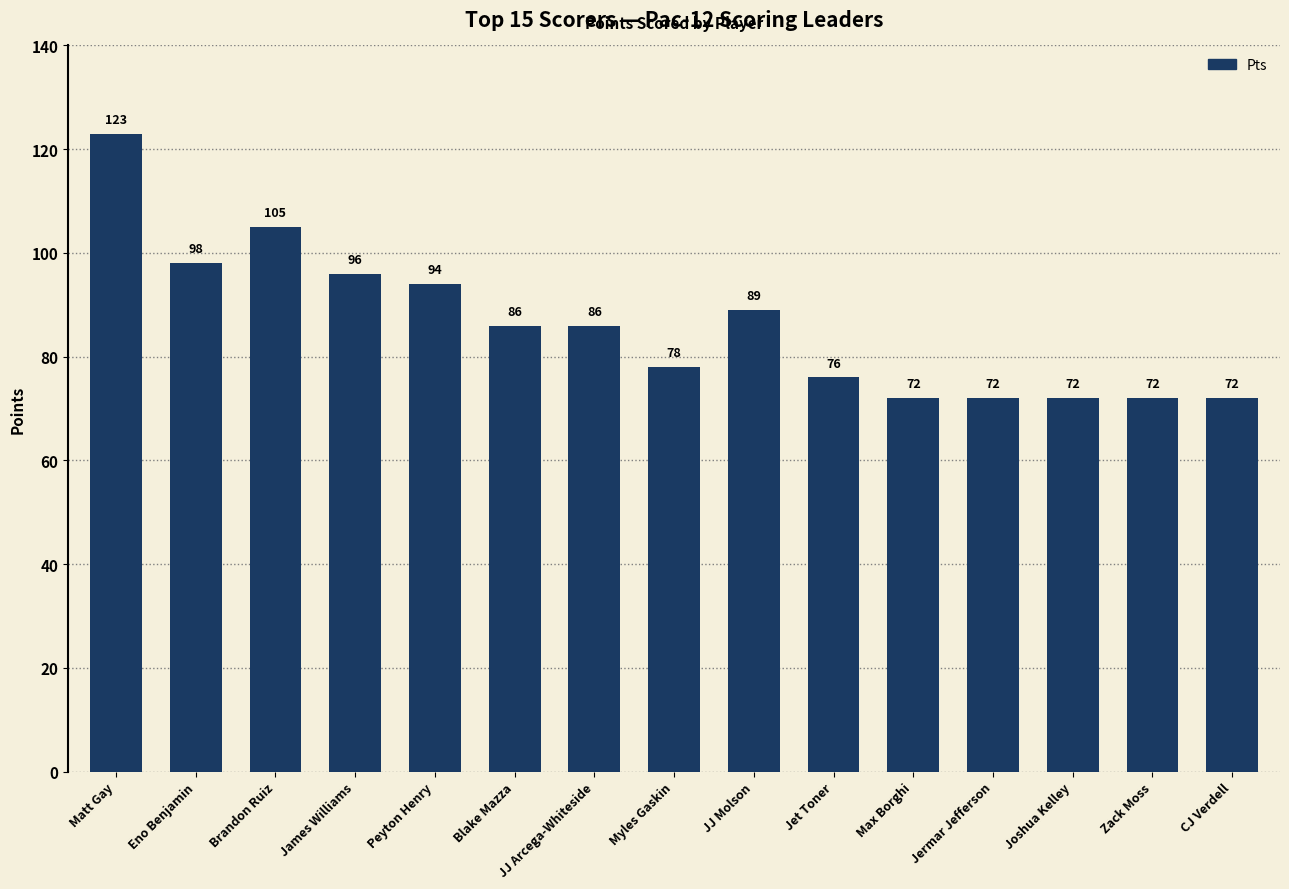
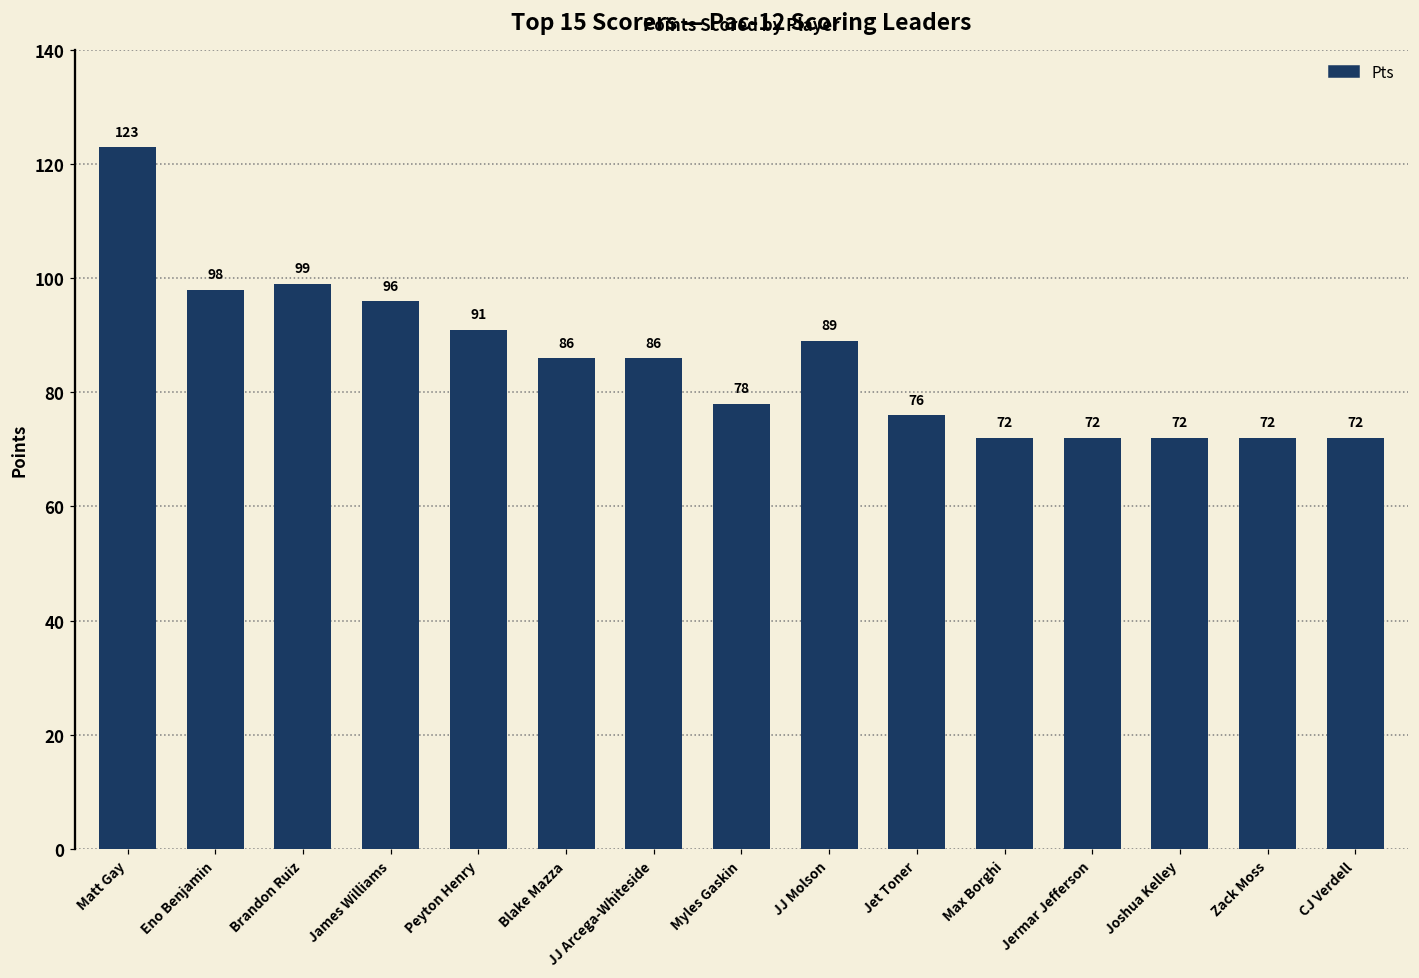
Brandon Ruiz: 105 -> 99
Peyton Henry: 94 -> 91
